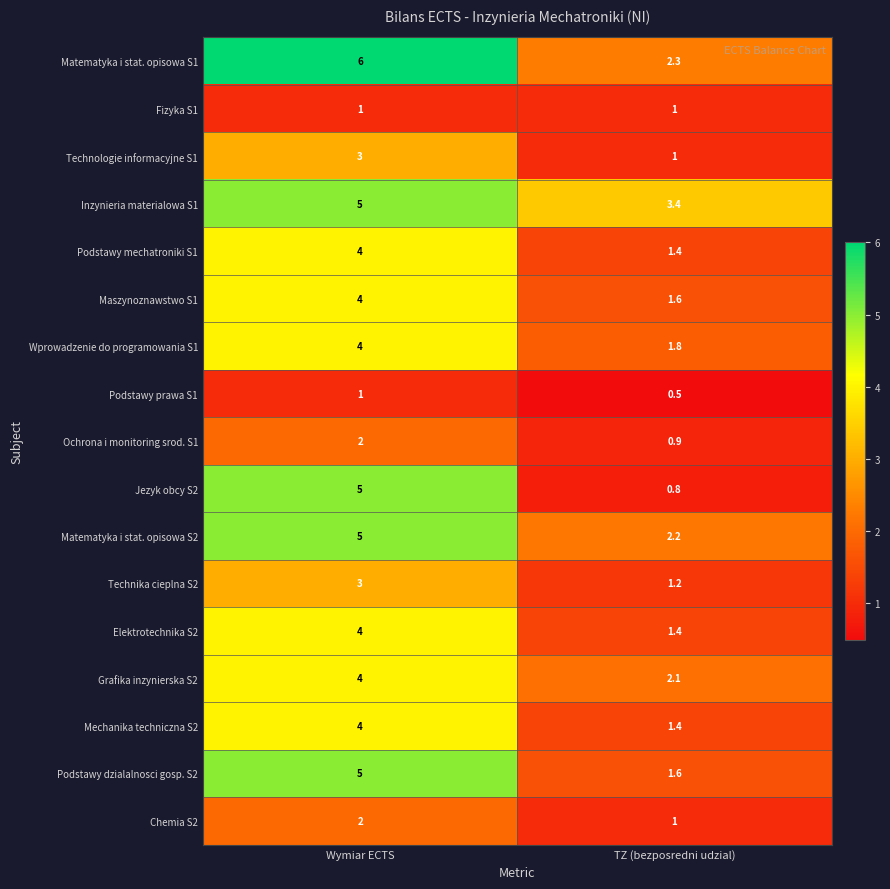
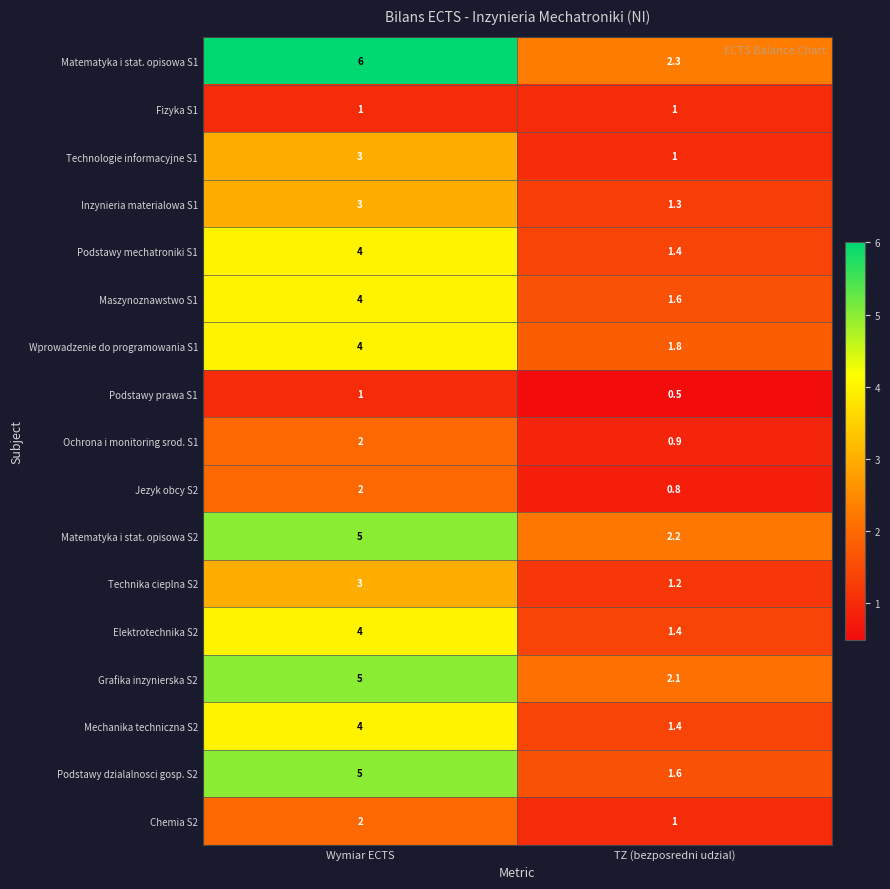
Inzynieria materialowa S1, Wymiar ECTS: 5 -> 3
Inzynieria materialowa S1, TZ (bezposredni udzial): 3.4 -> 1.3
Jezyk obcy S2, Wymiar ECTS: 5 -> 2
Grafika inzynierska S2, Wymiar ECTS: 4 -> 5
